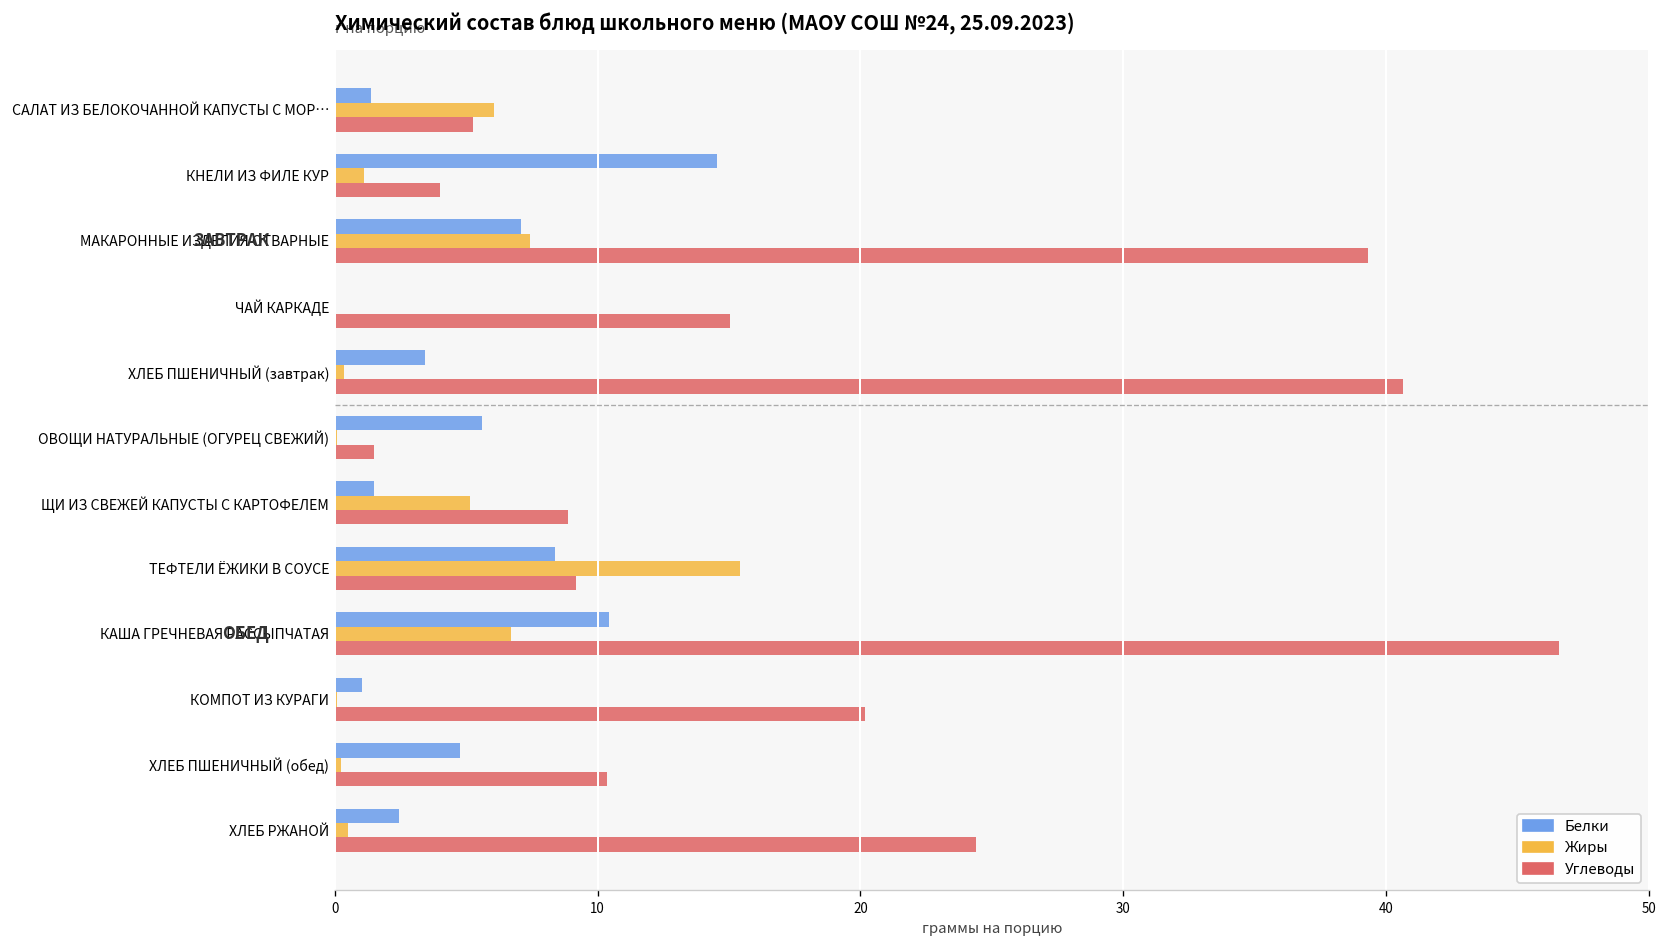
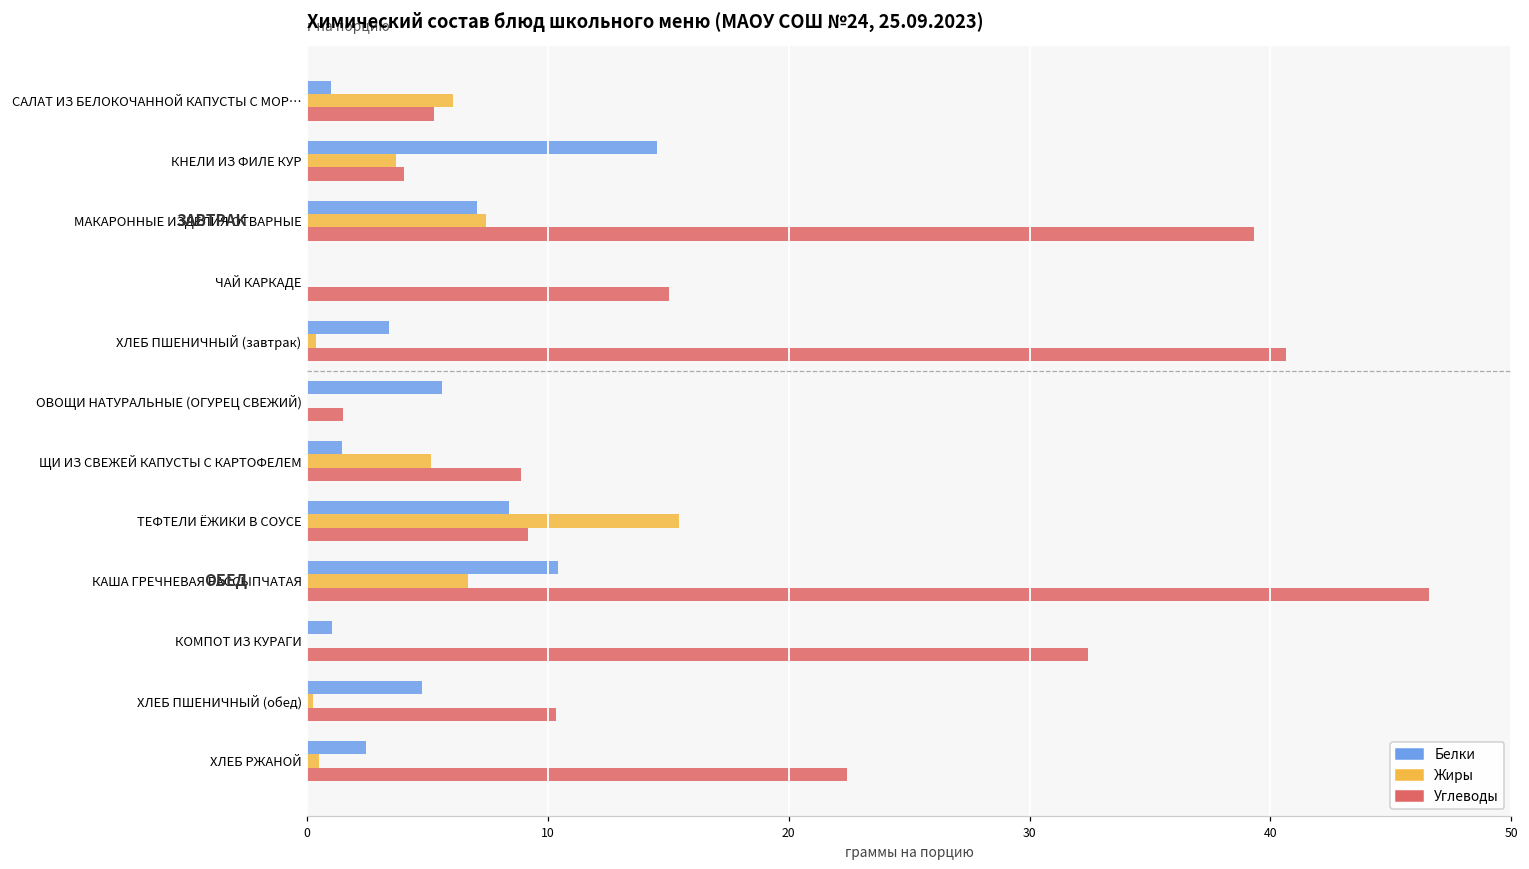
Белки, САЛАТ ИЗ БЕЛОКОЧАННОЙ КАПУСТЫ С МОР…: 1.4 -> 1.0
Жиры, КНЕЛИ ИЗ ФИЛЕ КУР: 1.1 -> 3.7
Углеводы, КОМПОТ ИЗ КУРАГИ: 20.2 -> 32.4
Углеводы, ХЛЕБ РЖАНОЙ: 24.4 -> 22.4
